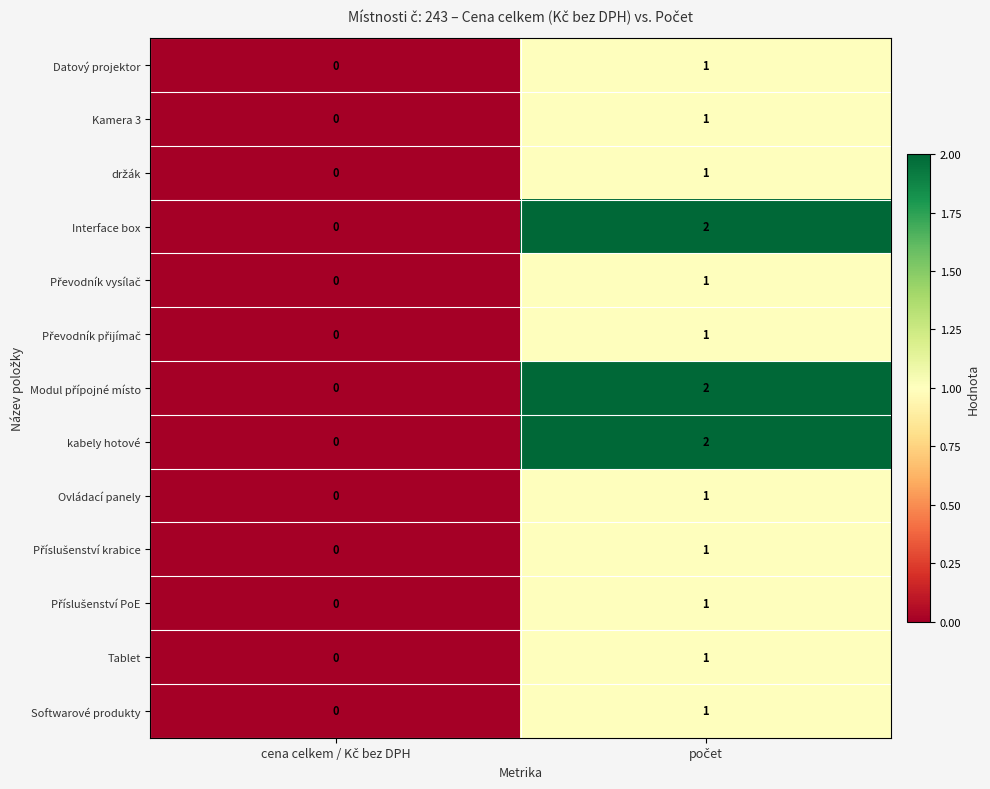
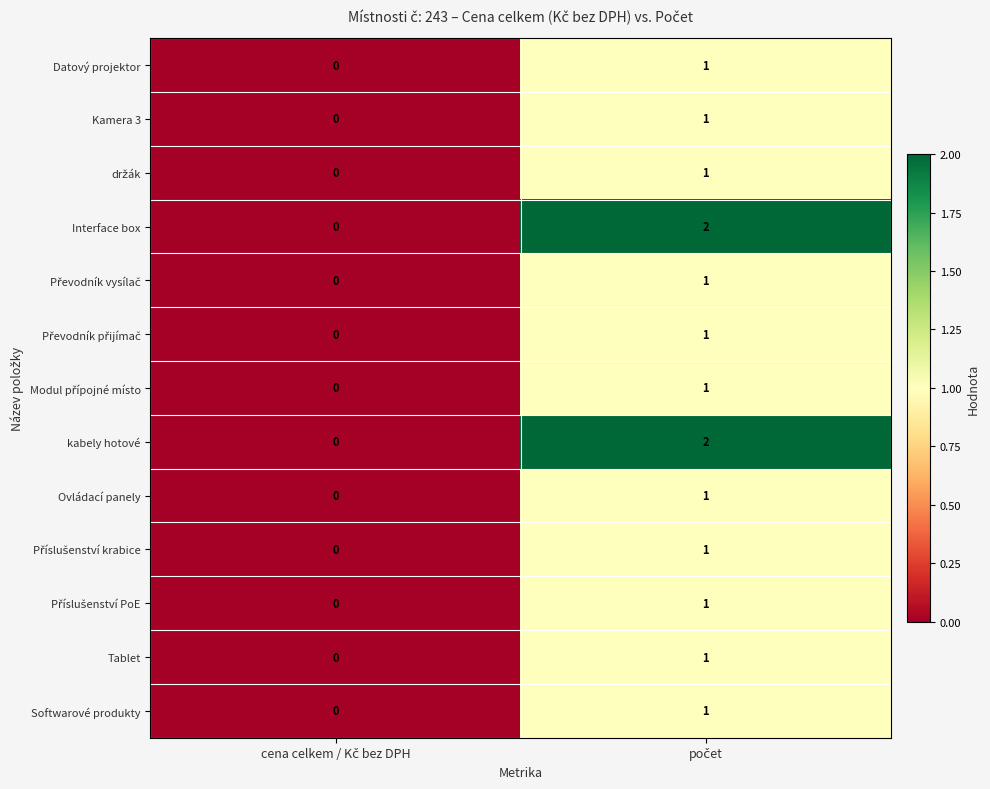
Modul přípojné místo, počet: 2 -> 1
